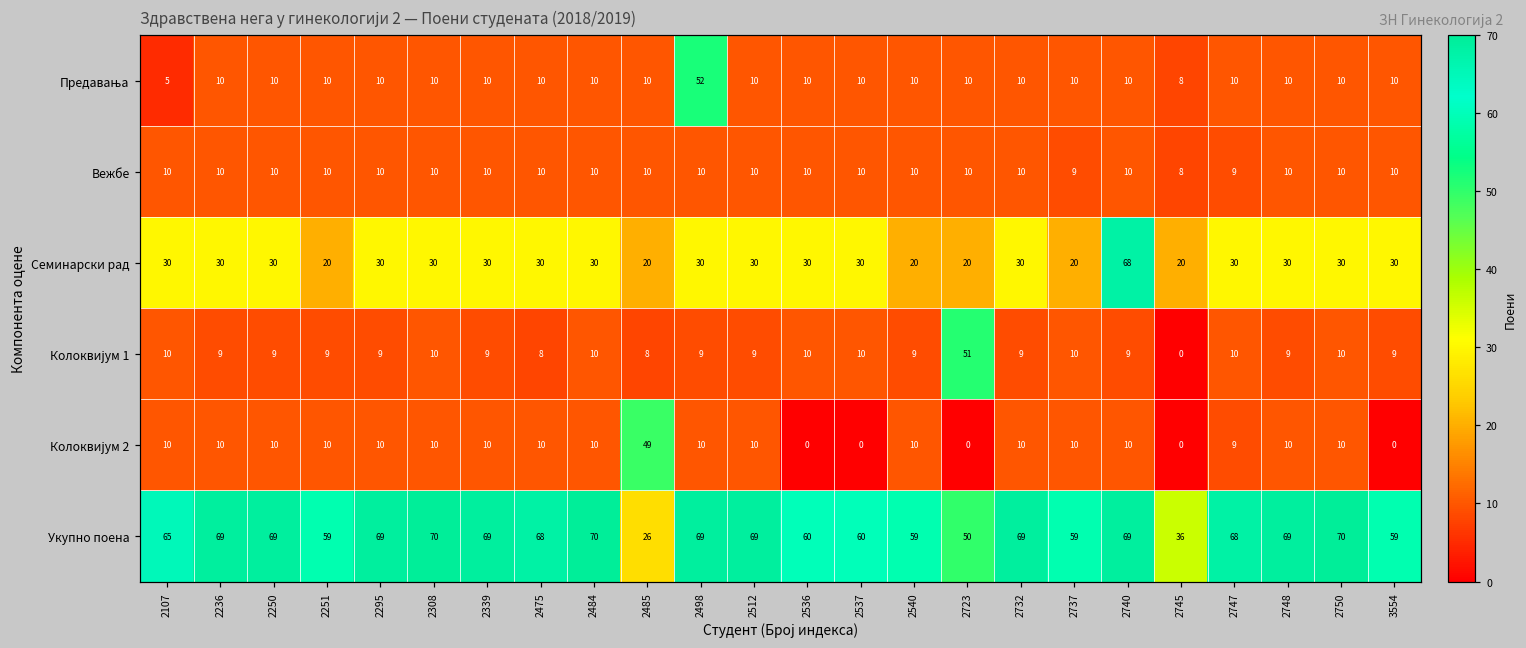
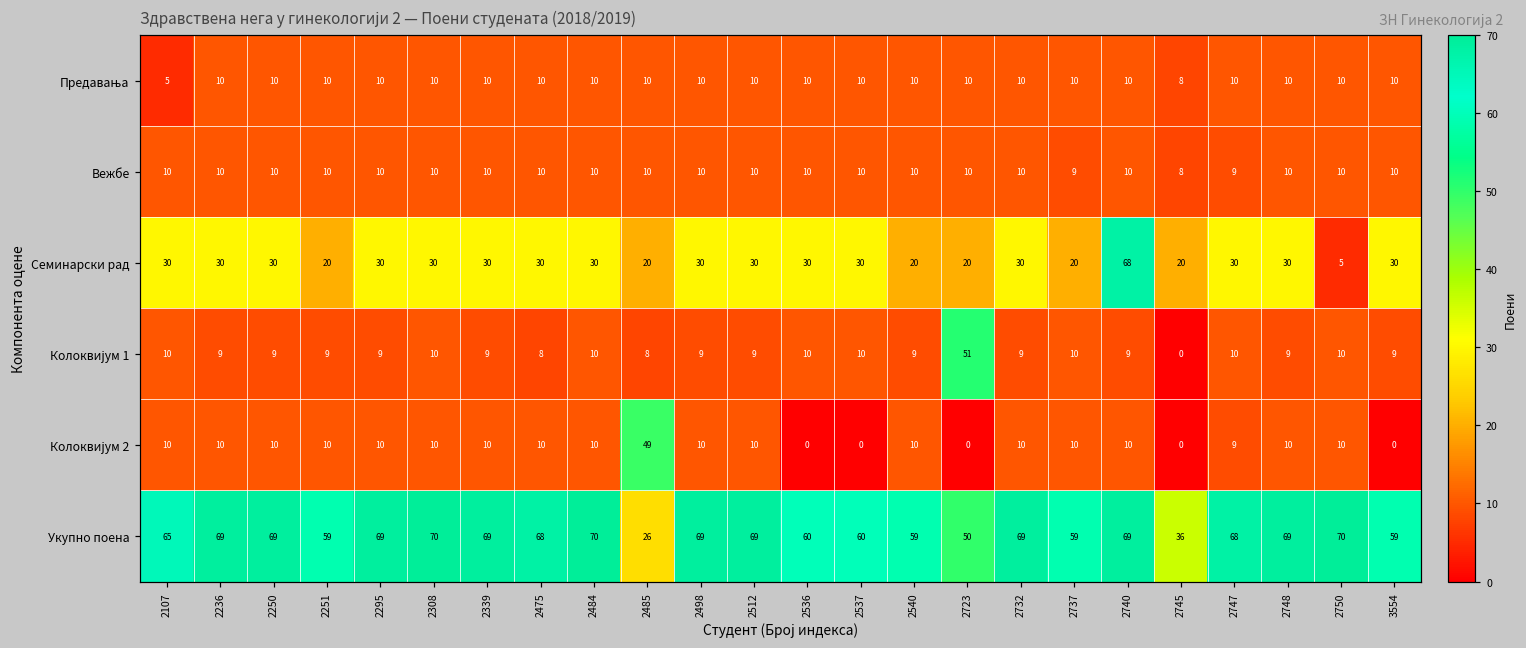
Предавања, 2498: 52 -> 10
Семинарски рад, 2750: 30 -> 5
